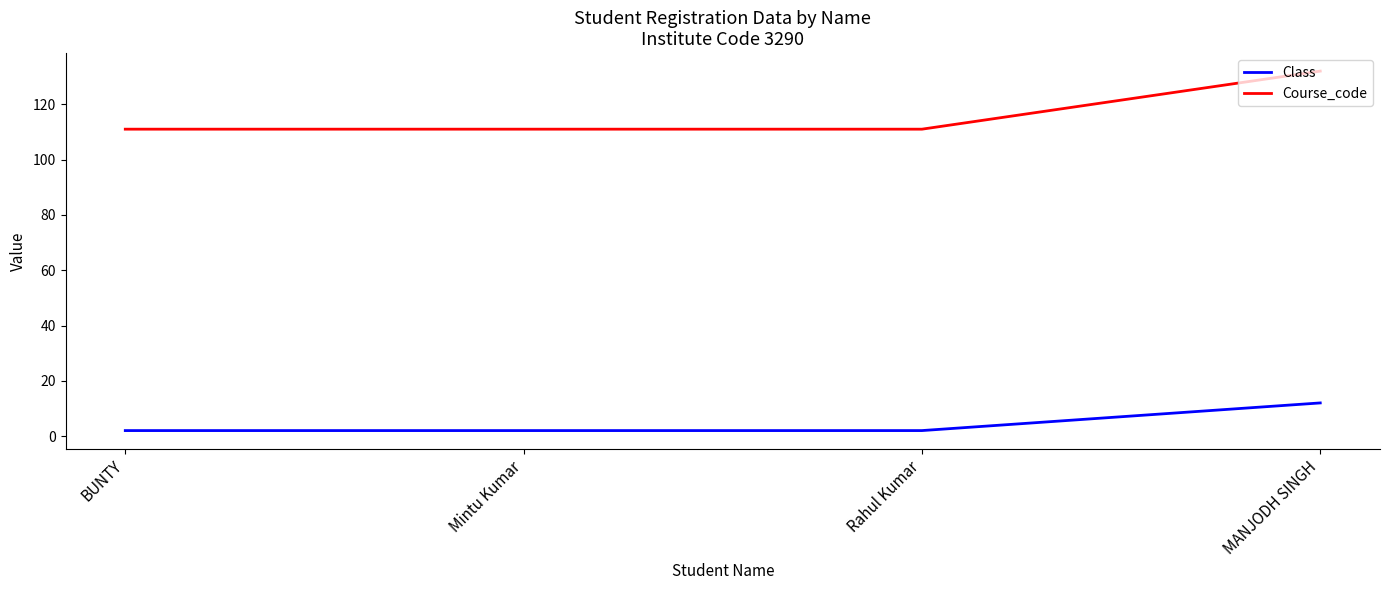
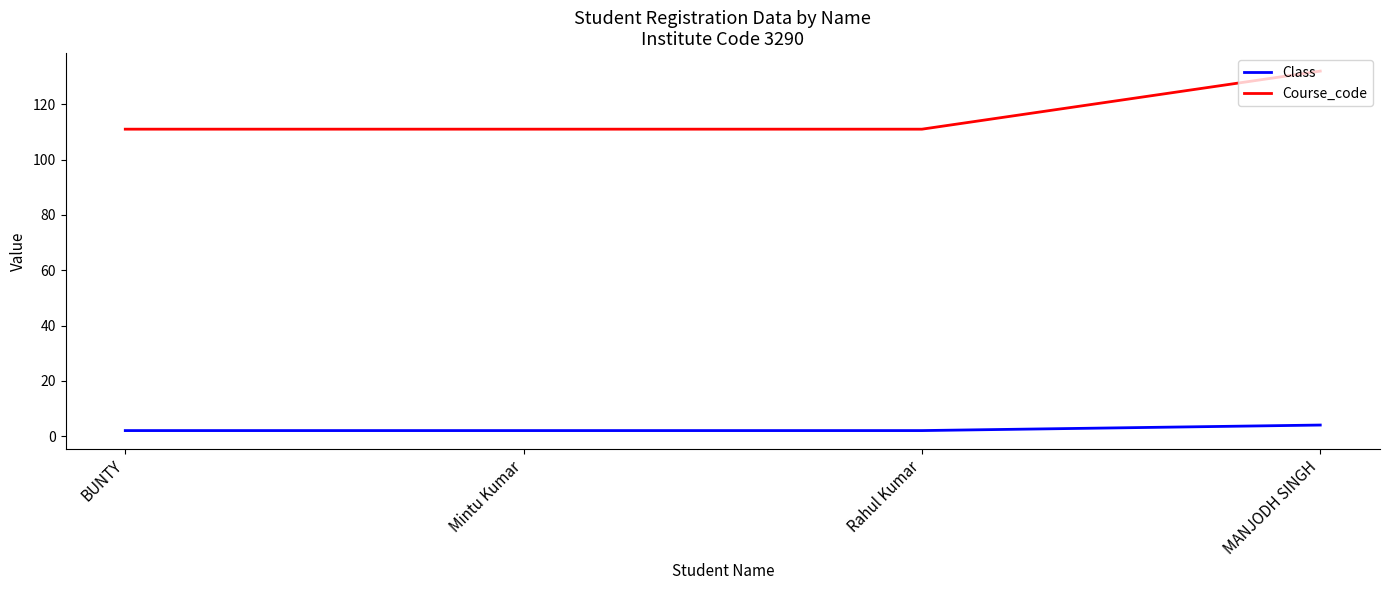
Class, MANJODH SINGH: 12 -> 4
